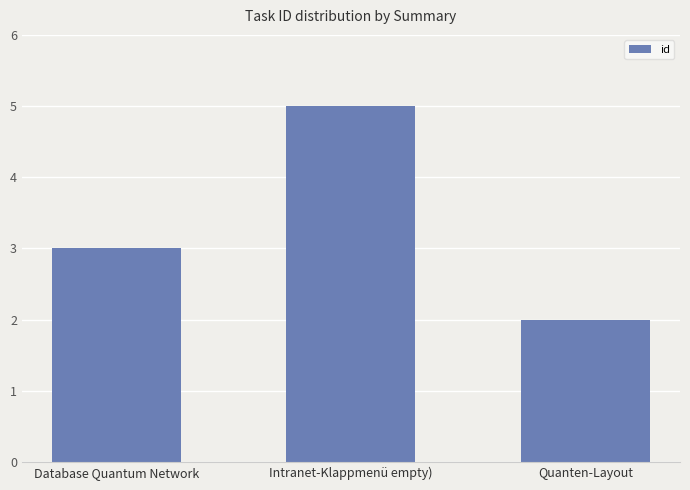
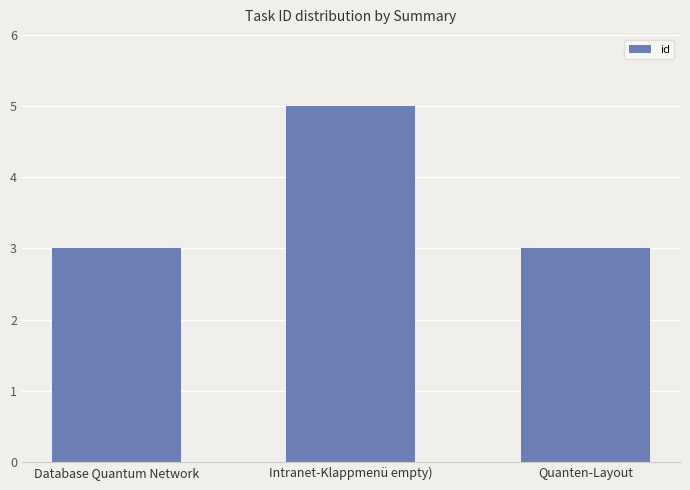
Quanten-Layout: 2 -> 3
